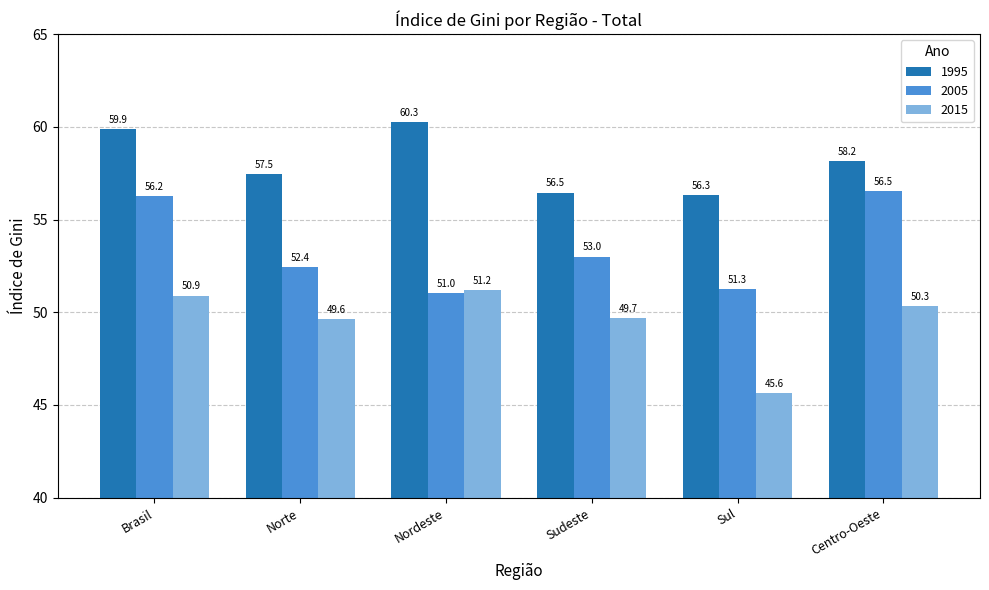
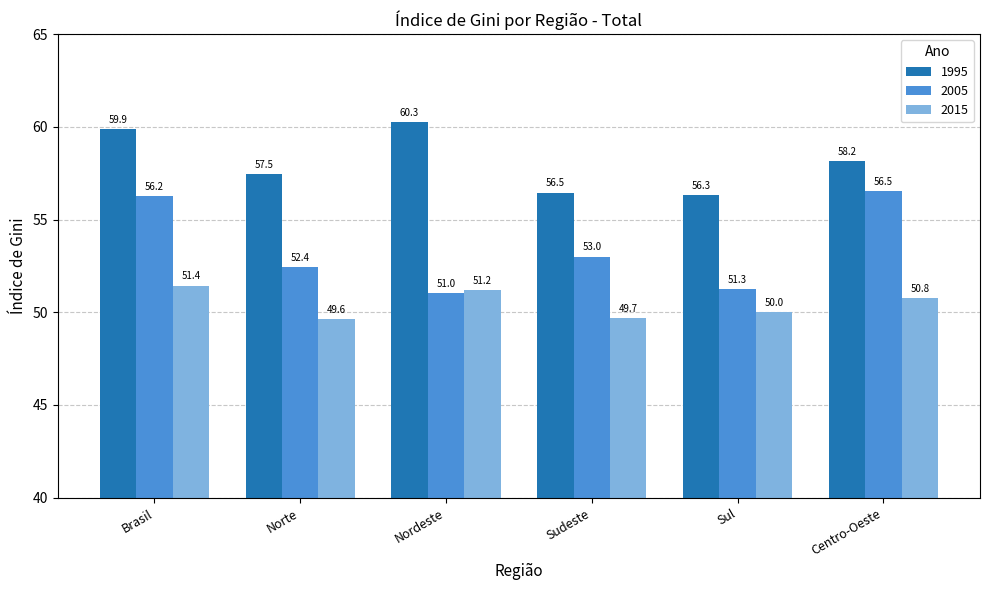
2015, Brasil: 50.9 -> 51.4
2015, Sul: 45.6 -> 50.0
2015, Centro-Oeste: 50.3 -> 50.8
